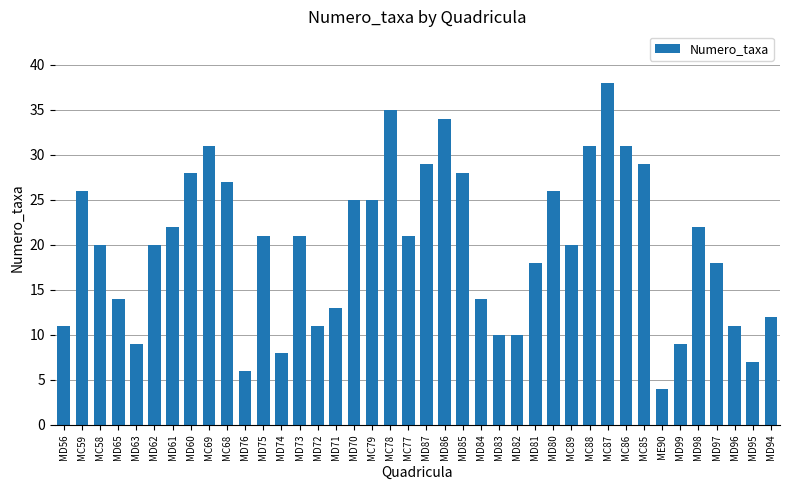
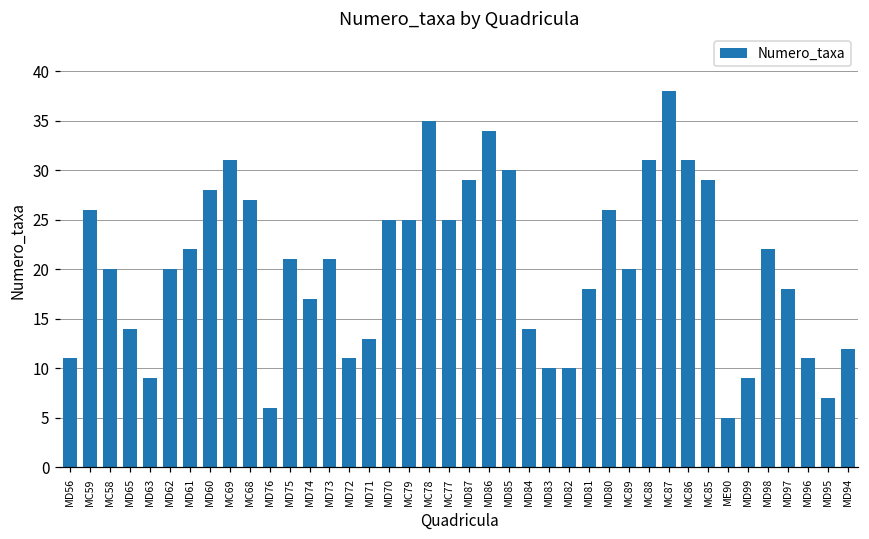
MD74: 8 -> 17
MC77: 21 -> 25
MD85: 28 -> 30
ME90: 4 -> 5
